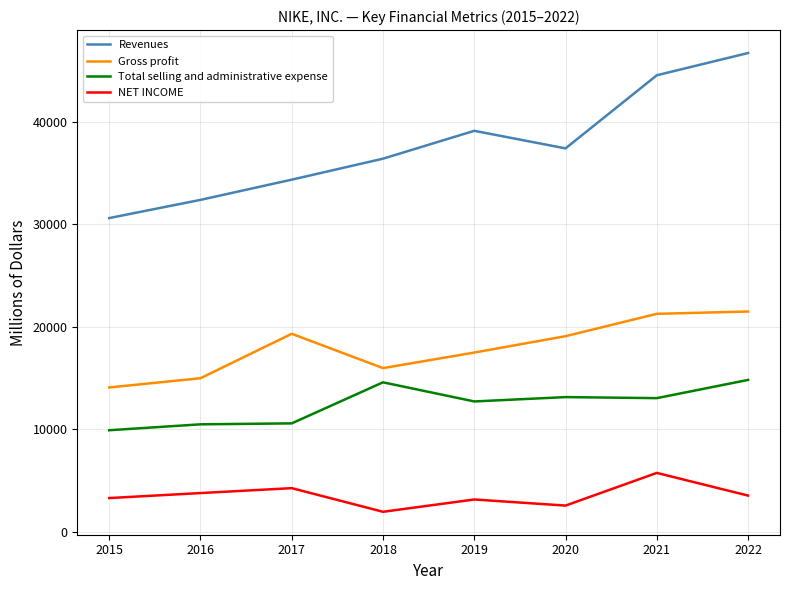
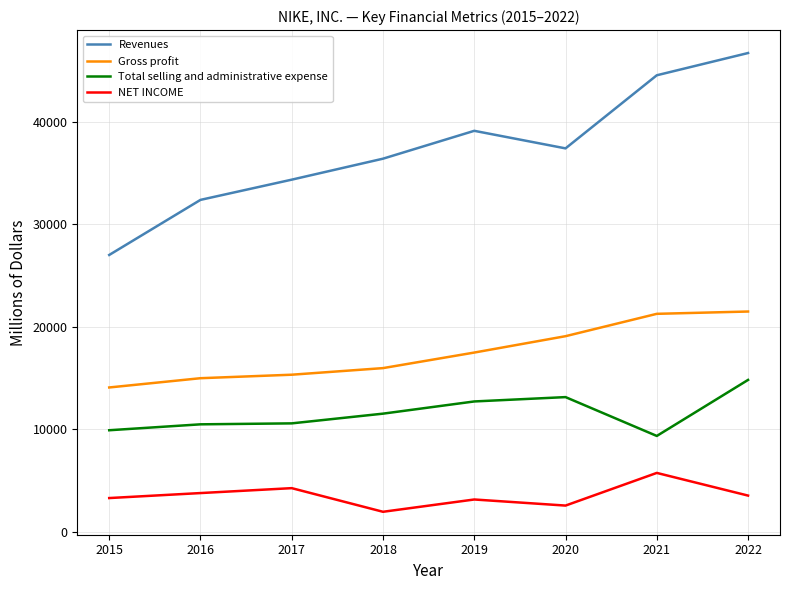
Revenues, 2015: 30600 -> 27000
Gross profit, 2017: 19300 -> 15300
Total selling and administrative expense, 2018: 14600 -> 11500
Total selling and administrative expense, 2021: 13000 -> 9300
